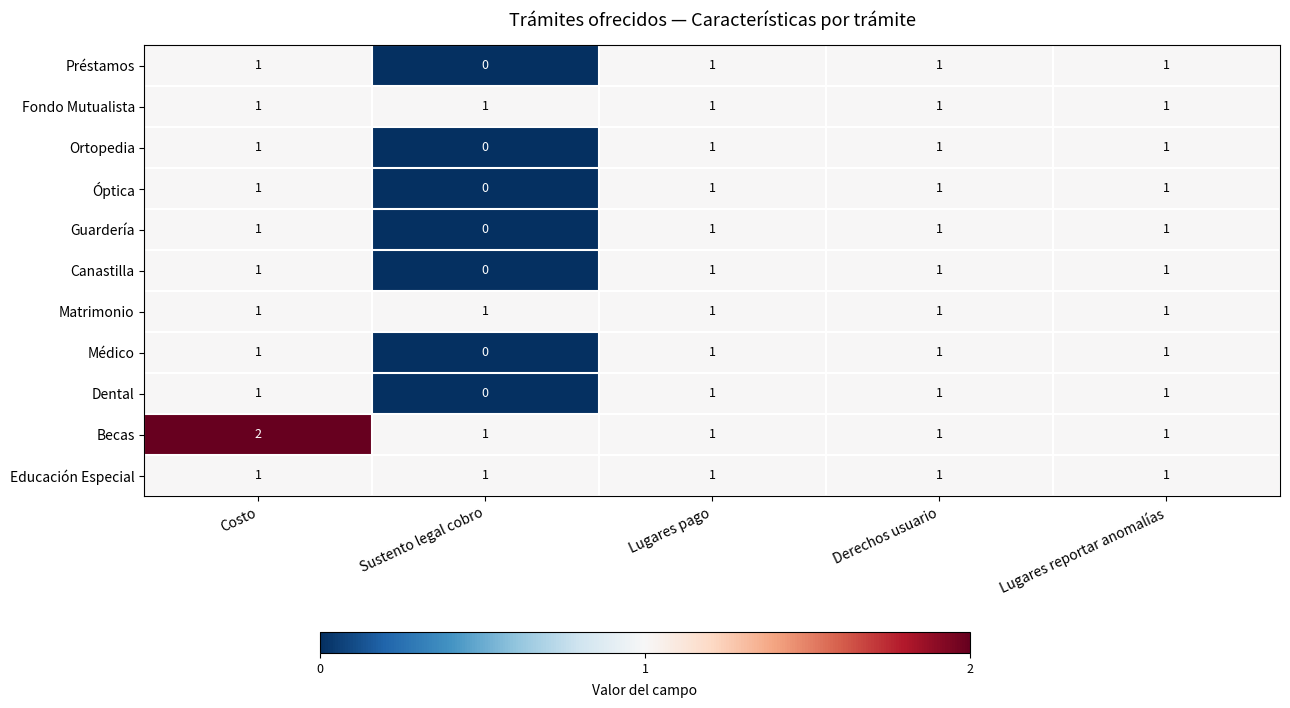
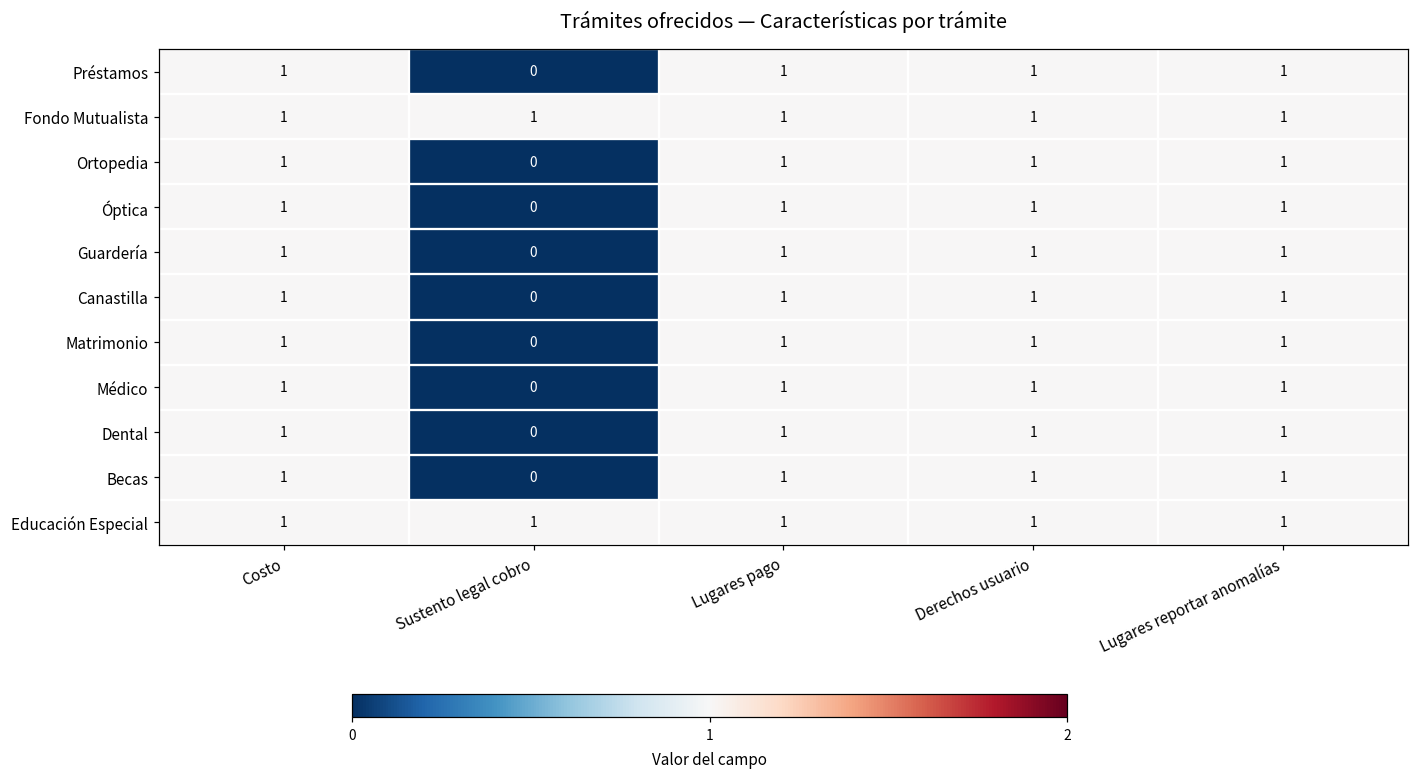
Matrimonio, Sustento legal cobro: 1 -> 0
Becas, Costo: 2 -> 1
Becas, Sustento legal cobro: 1 -> 0
